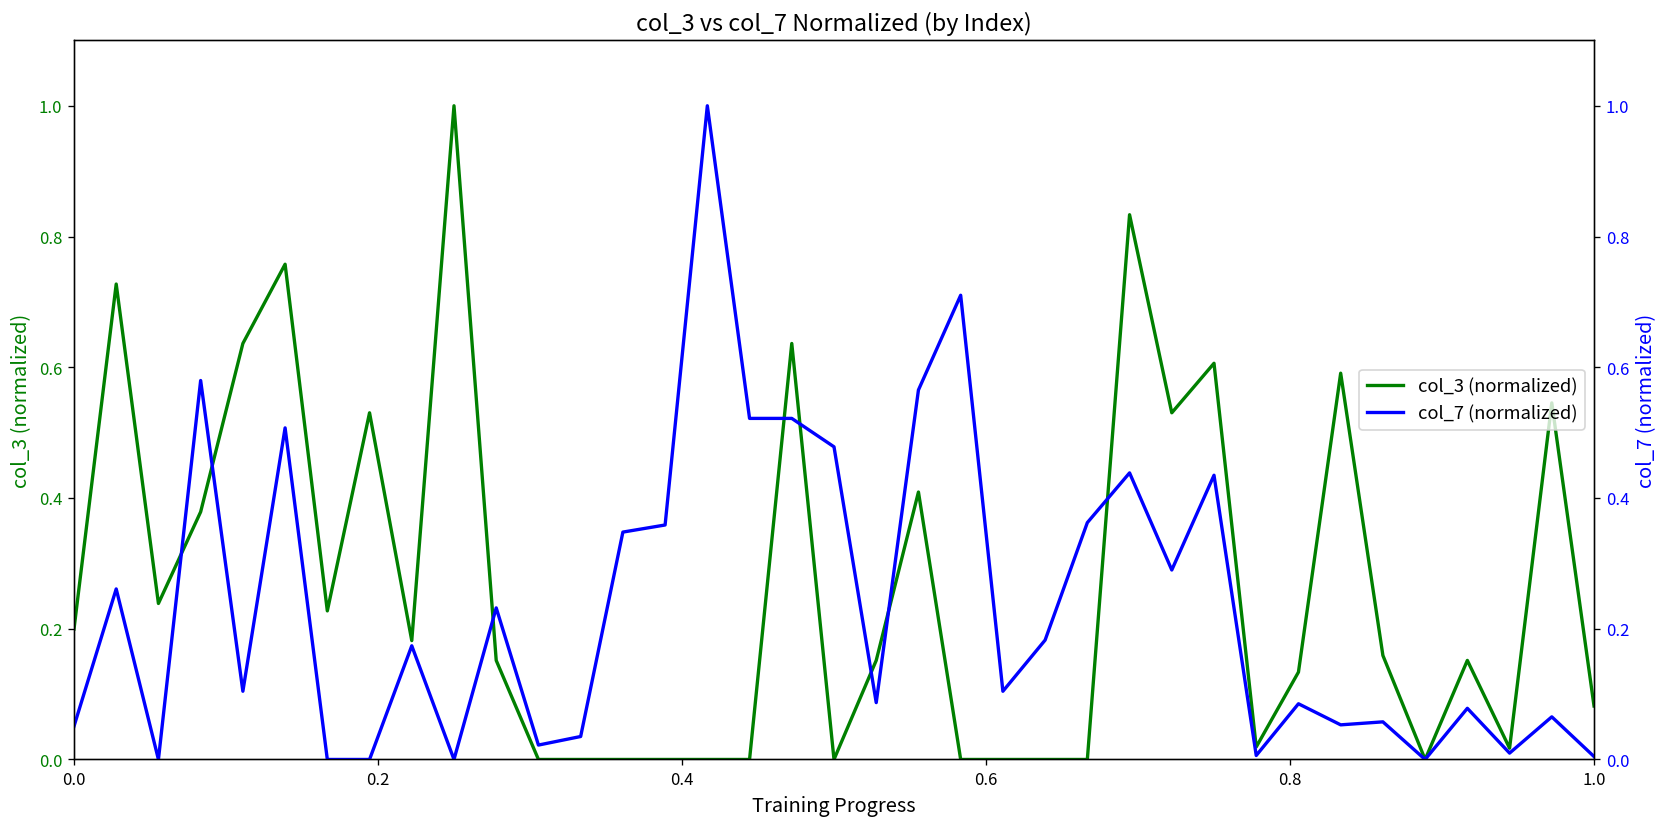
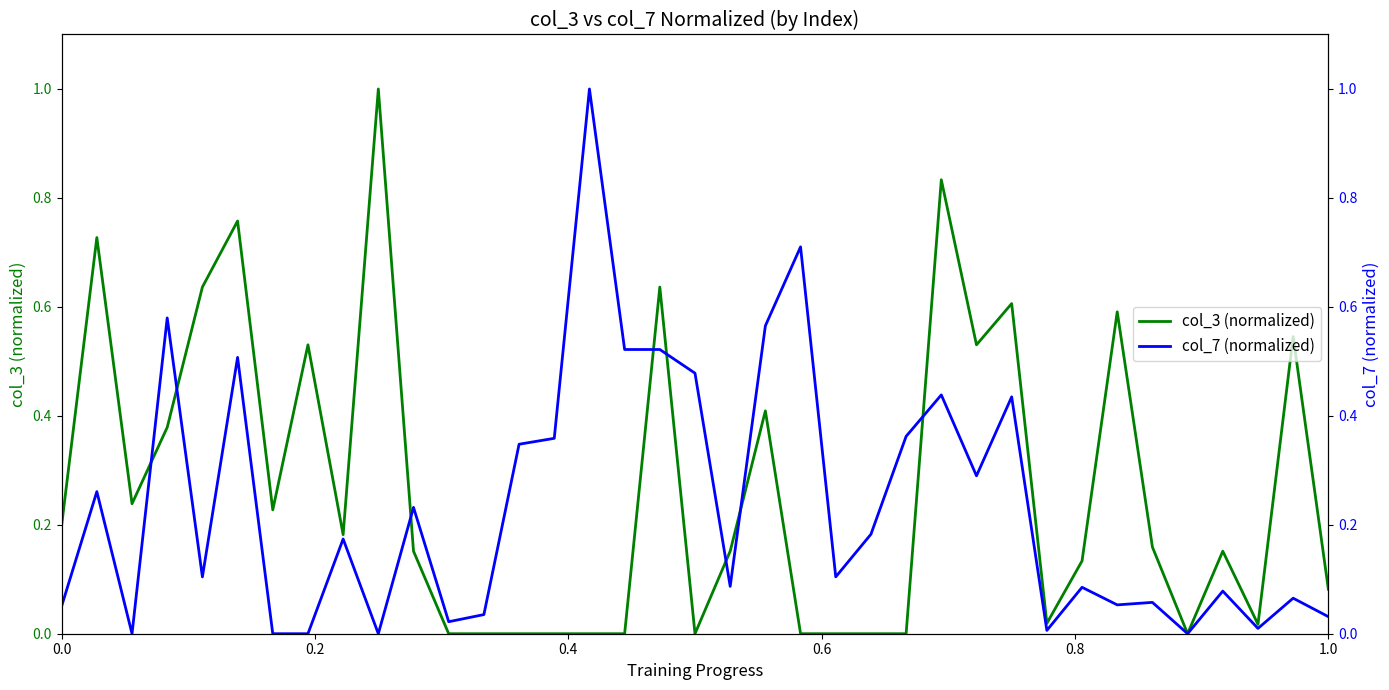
col_7 (normalized), 1.0: 0.00 -> 0.03
